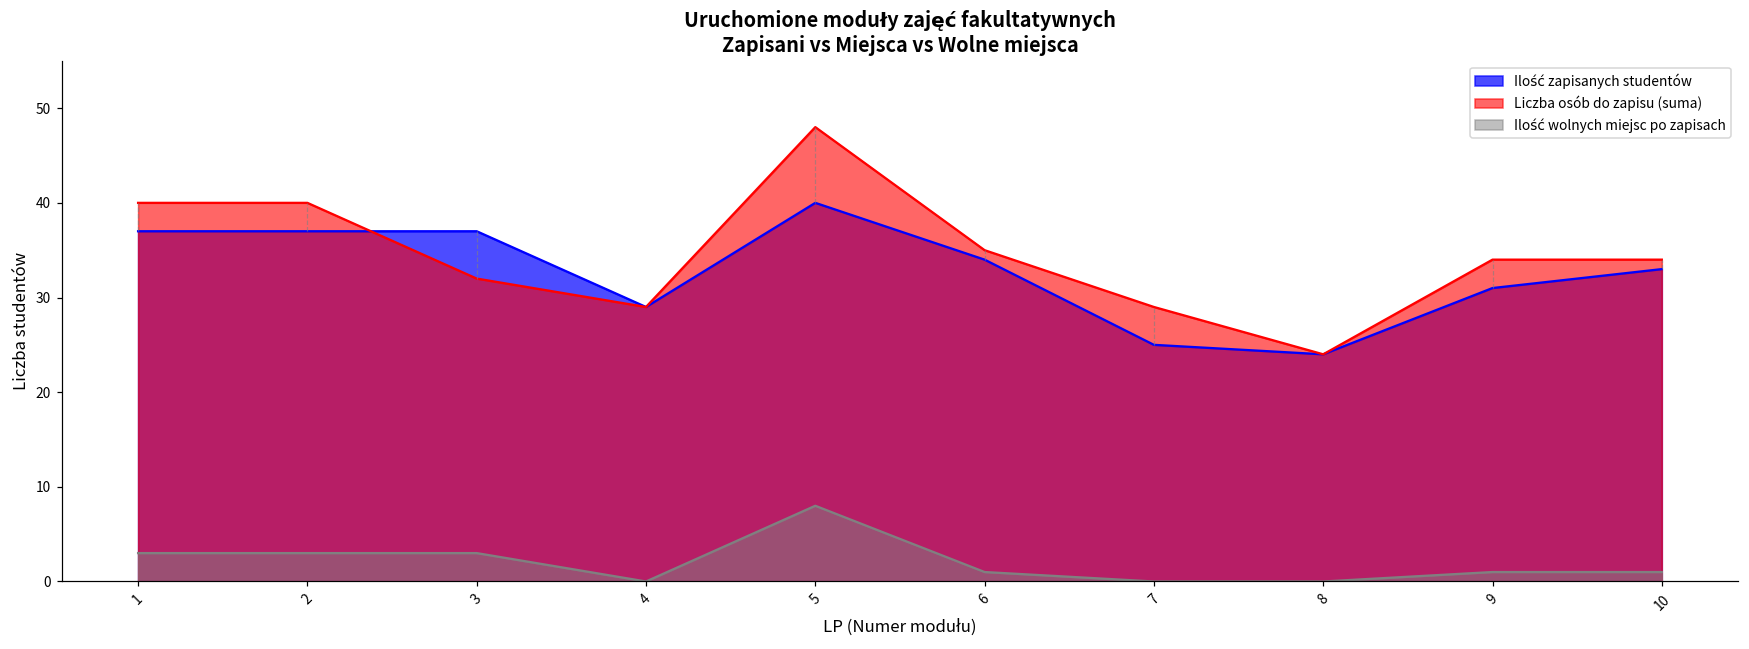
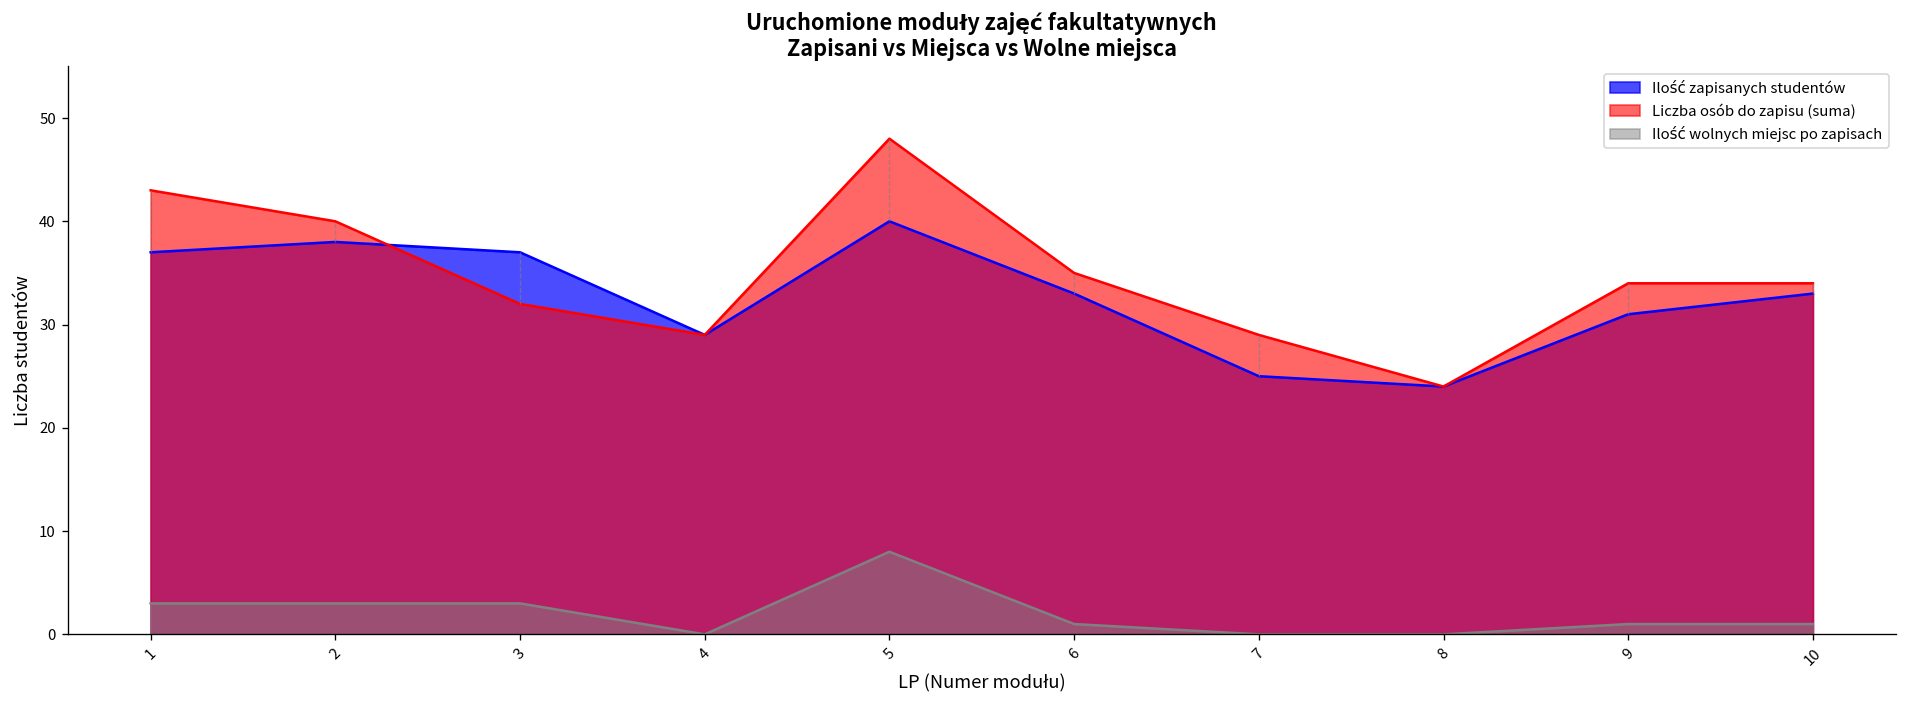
Liczba osób do zapisu (suma), 1: 40 -> 43
Ilość zapisanych studentów, 2: 37 -> 38
Ilość zapisanych studentów, 6: 34 -> 33
